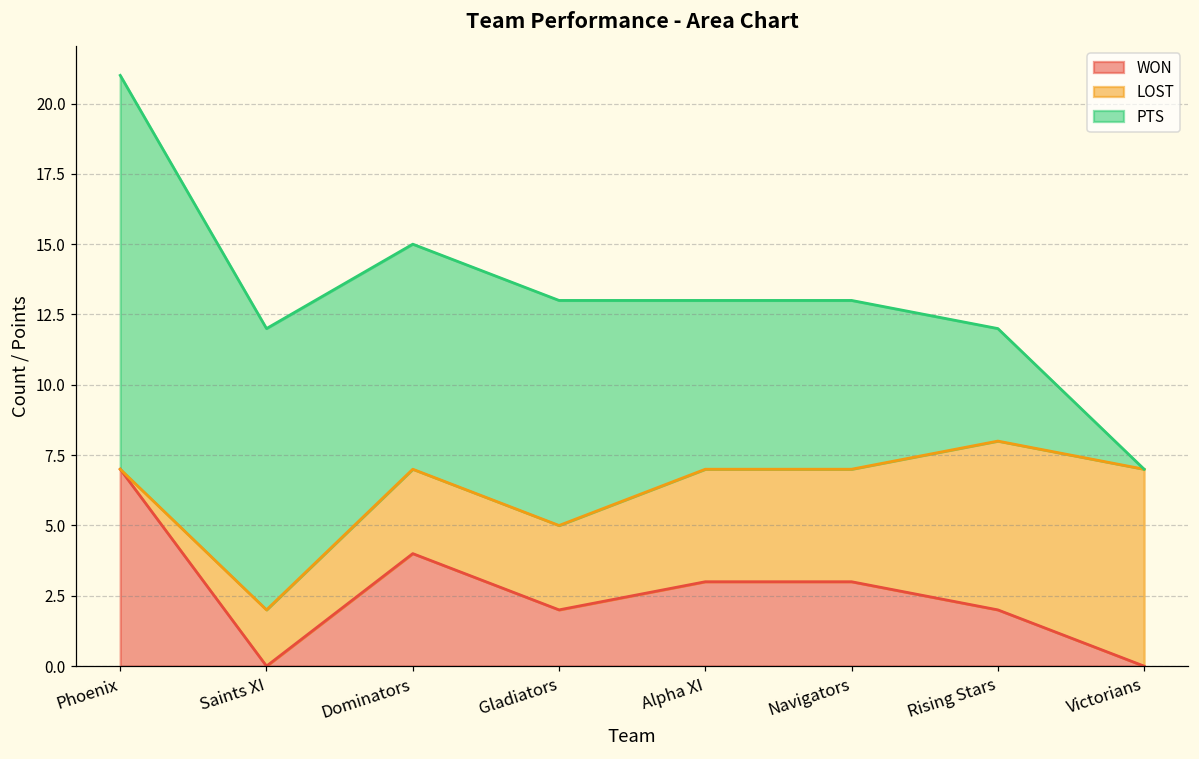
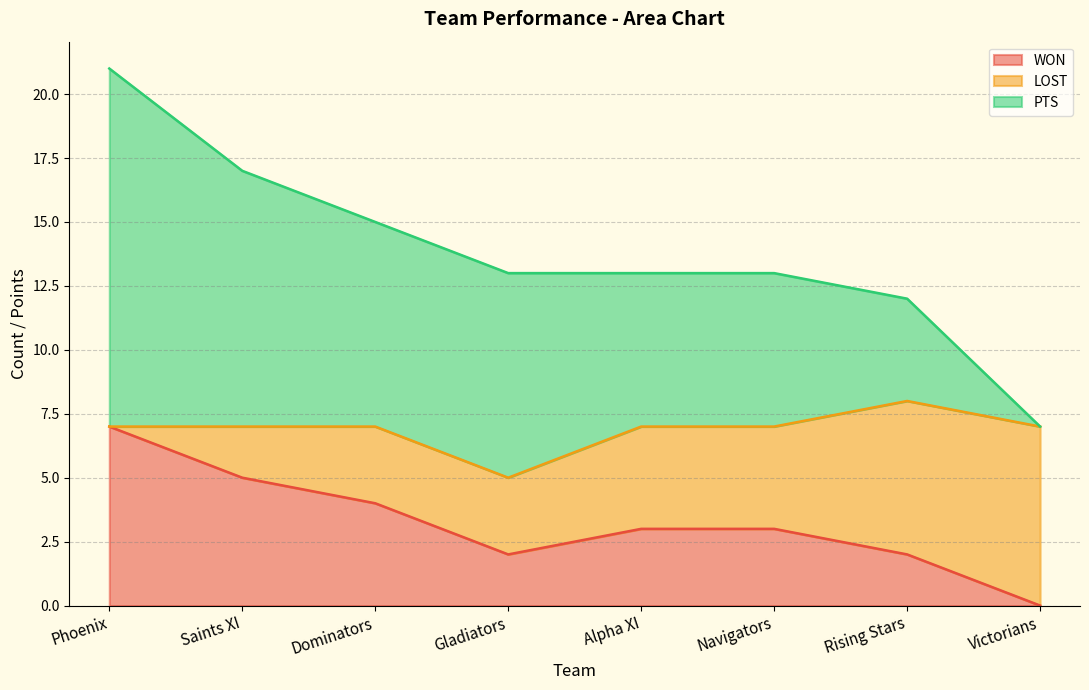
WON, Saints XI: 0 -> 5
